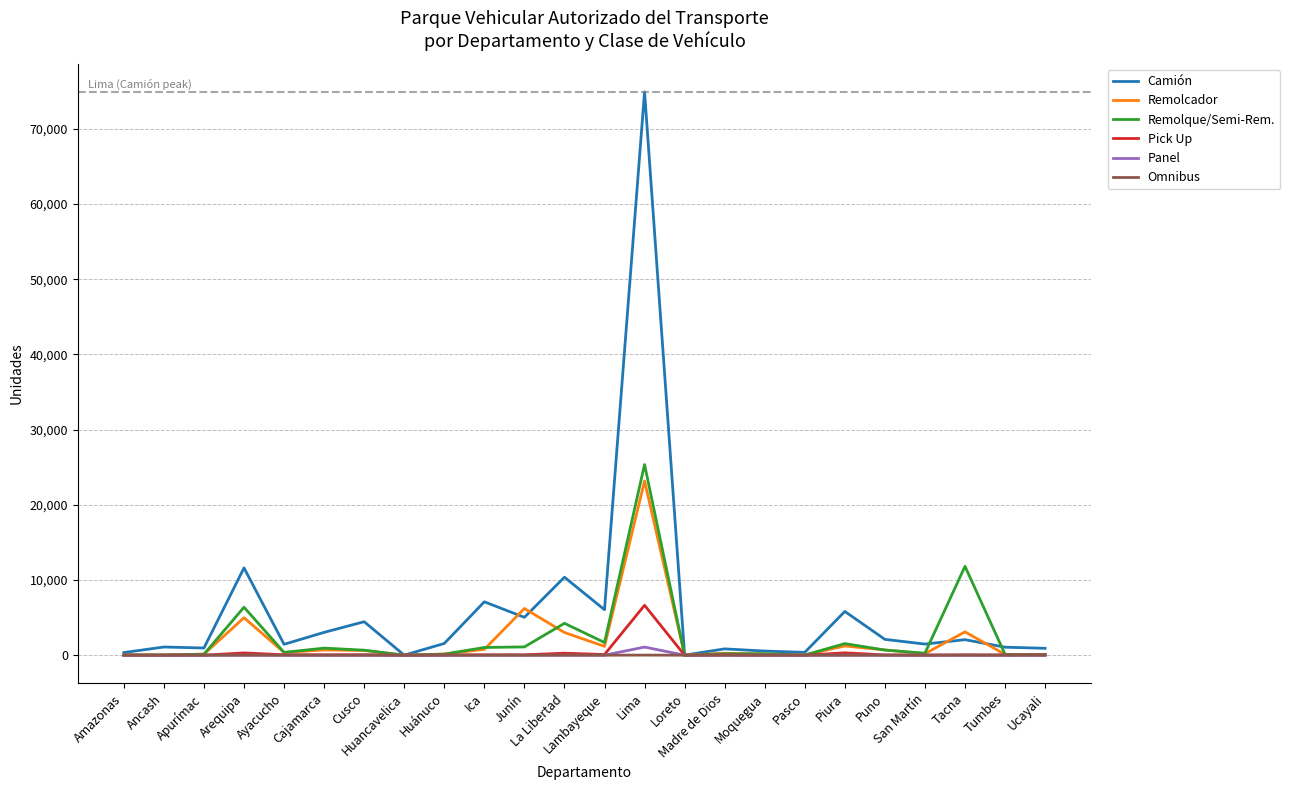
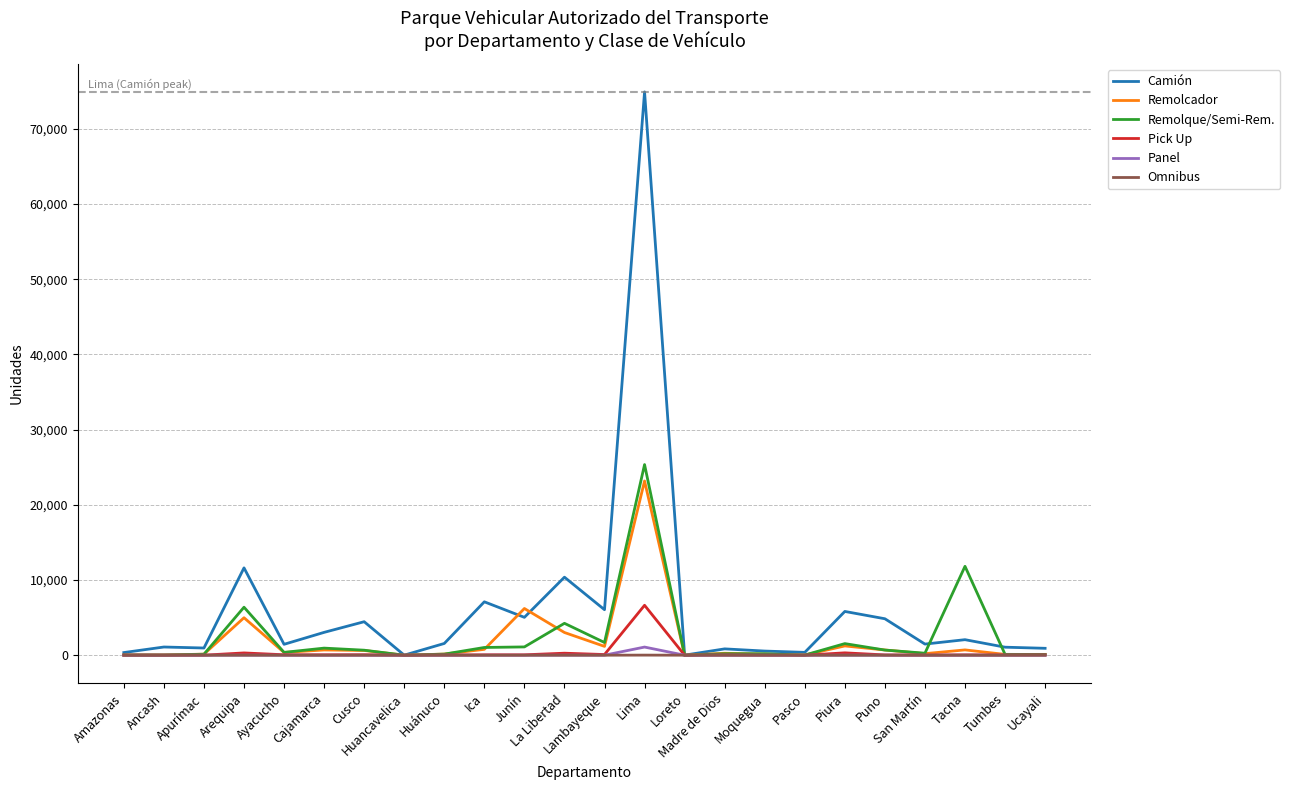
Camión, Puno: 2,000 -> 5,000
Remolcador, Tacna: 3,000 -> 1,000
